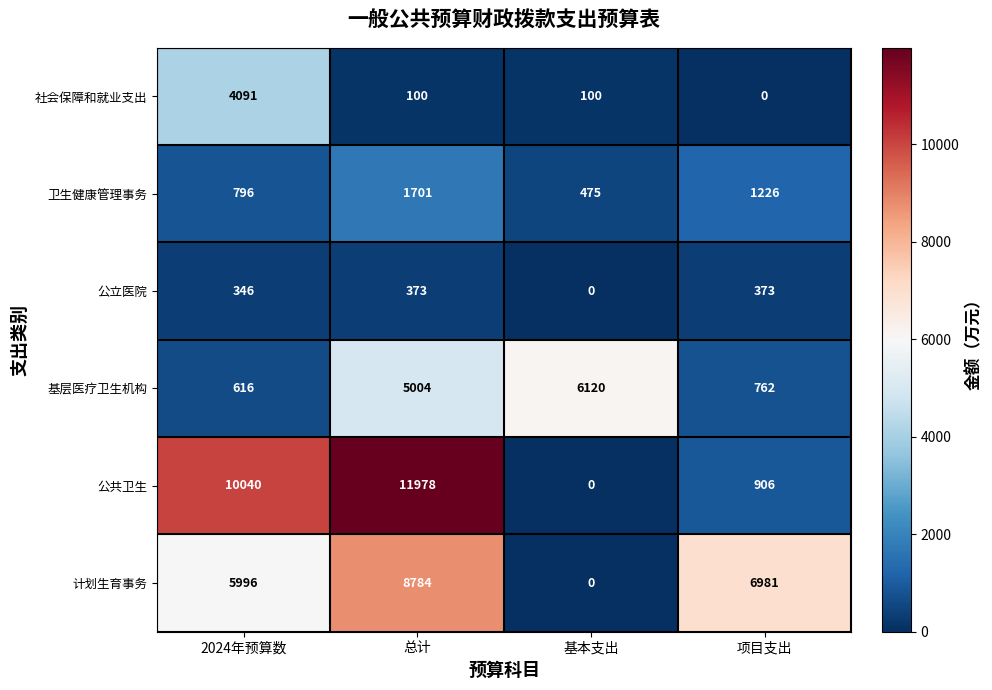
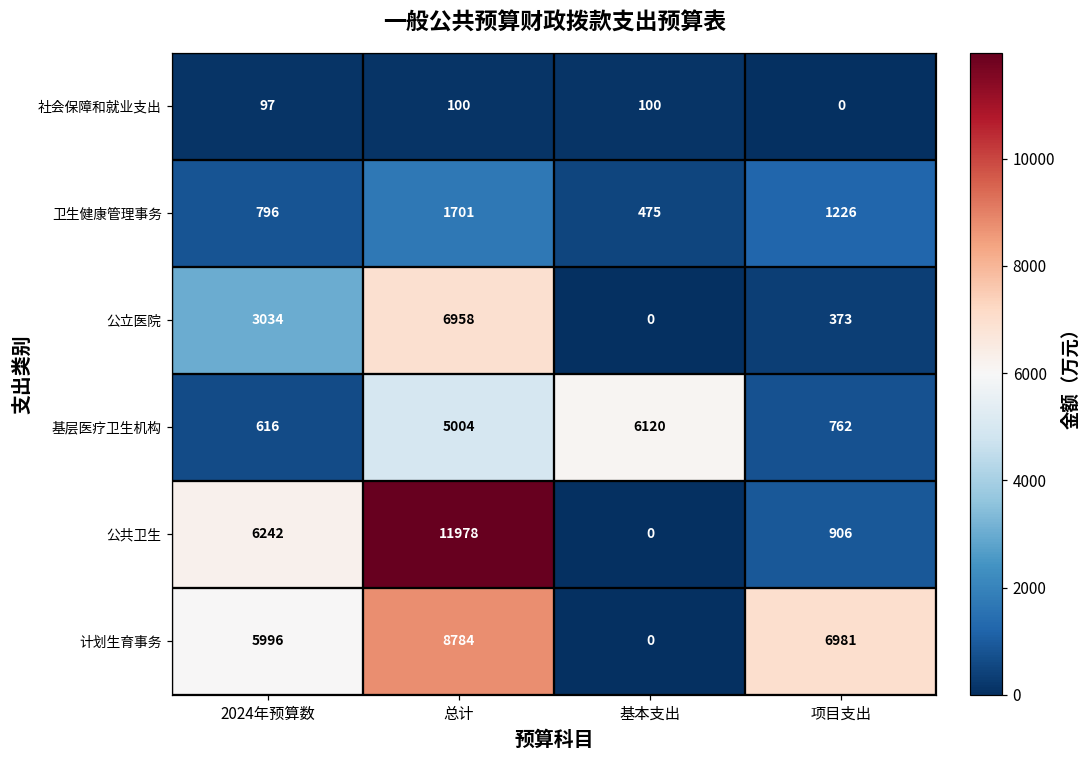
社会保障和就业支出, 2024年预算数: 4091 -> 97
公立医院, 2024年预算数: 346 -> 3034
公立医院, 总计: 373 -> 6958
公共卫生, 2024年预算数: 10040 -> 6242
